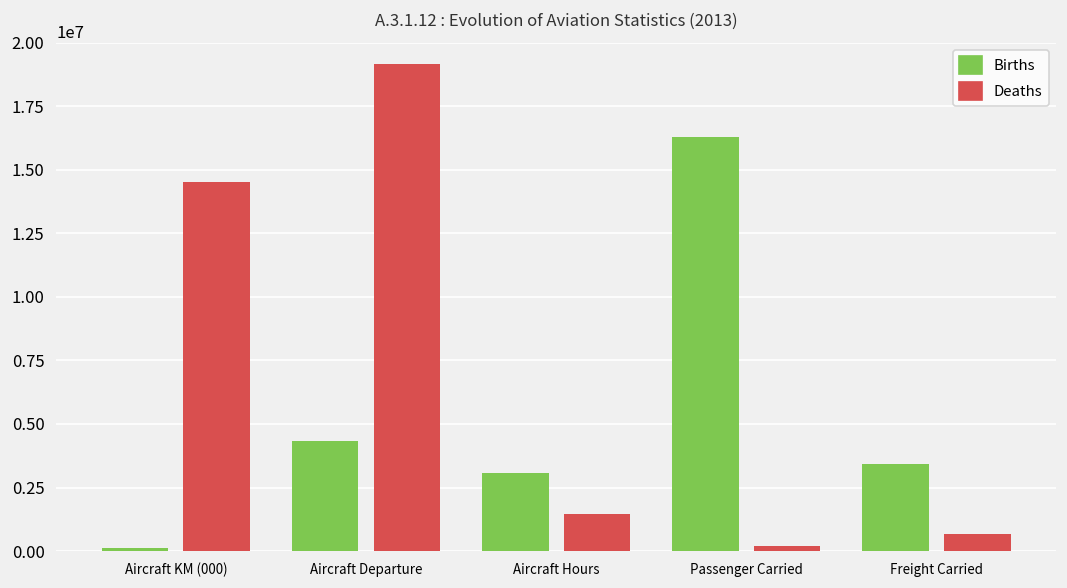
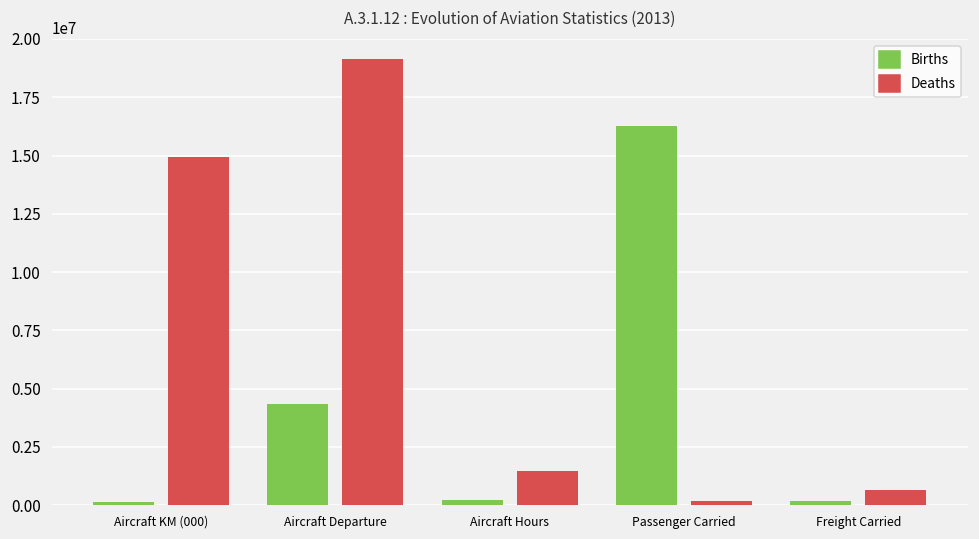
Deaths, Aircraft KM (000): 14500000 -> 14900000
Births, Aircraft Hours: 3100000 -> 200000
Births, Freight Carried: 3400000 -> 200000
